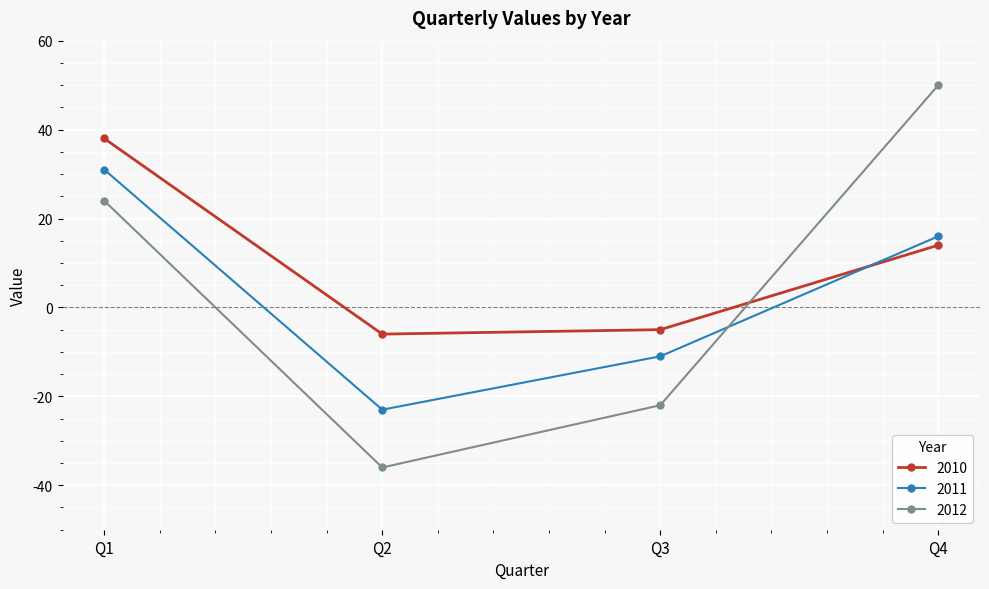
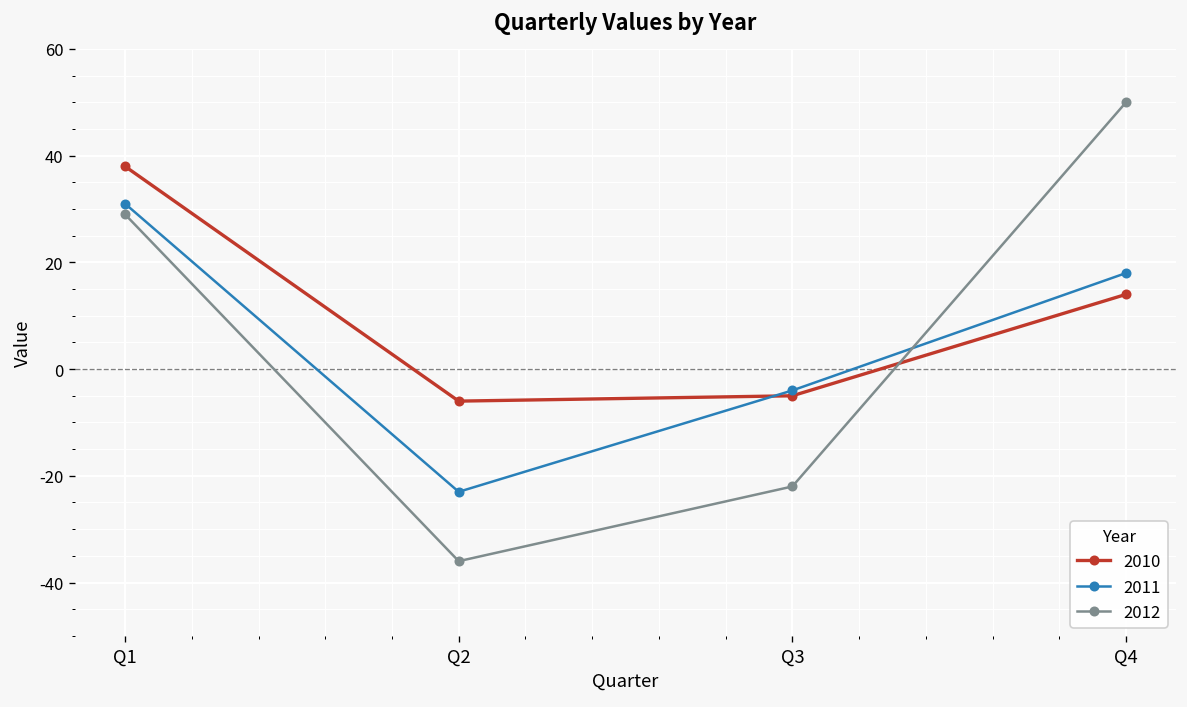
2012, Q1: 24 -> 29
2011, Q3: -11 -> -4
2011, Q4: 16 -> 18
